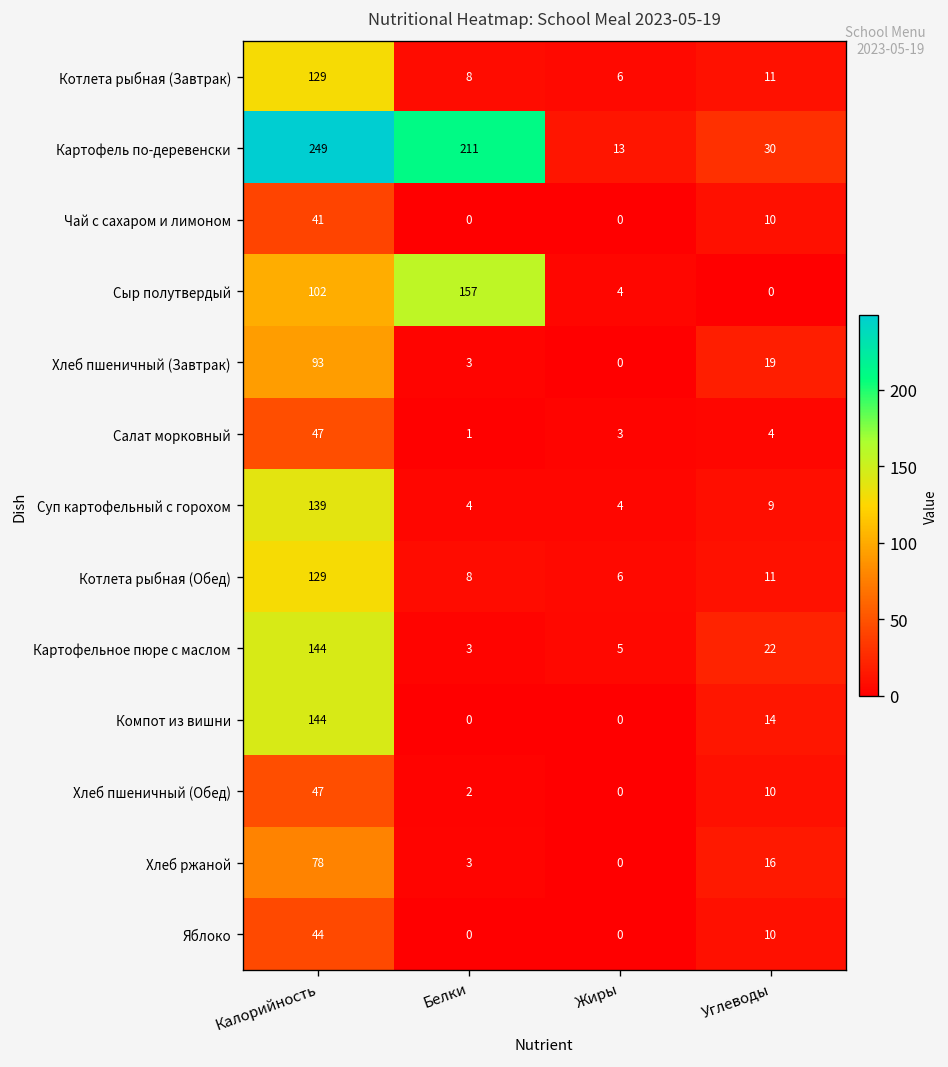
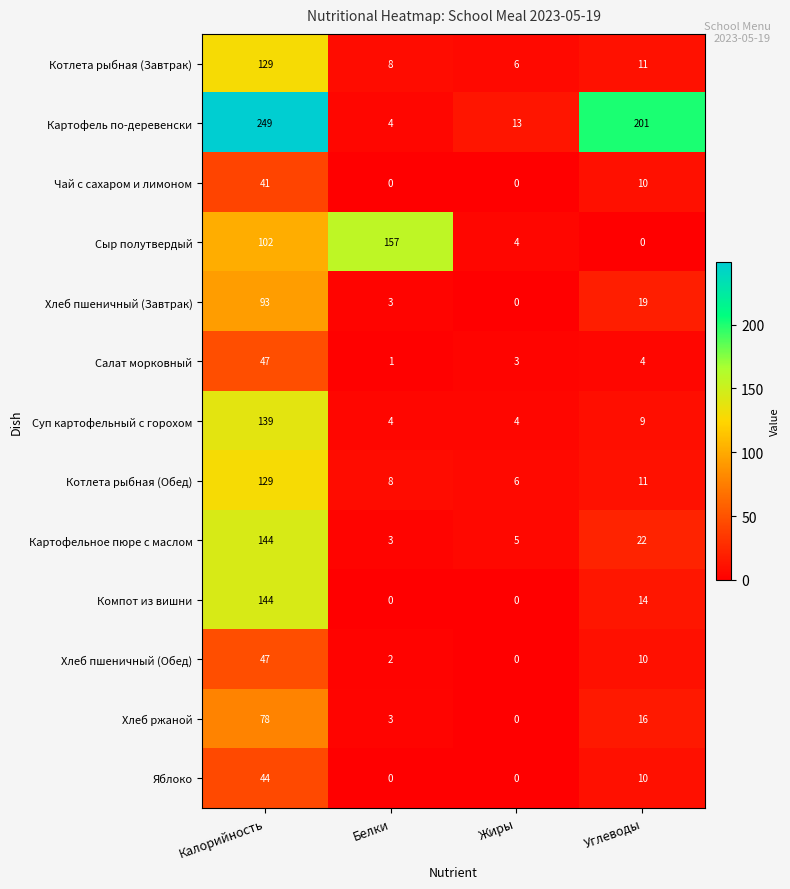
Картофель по-деревенски, Белки: 211 -> 4
Картофель по-деревенски, Углеводы: 30 -> 201
